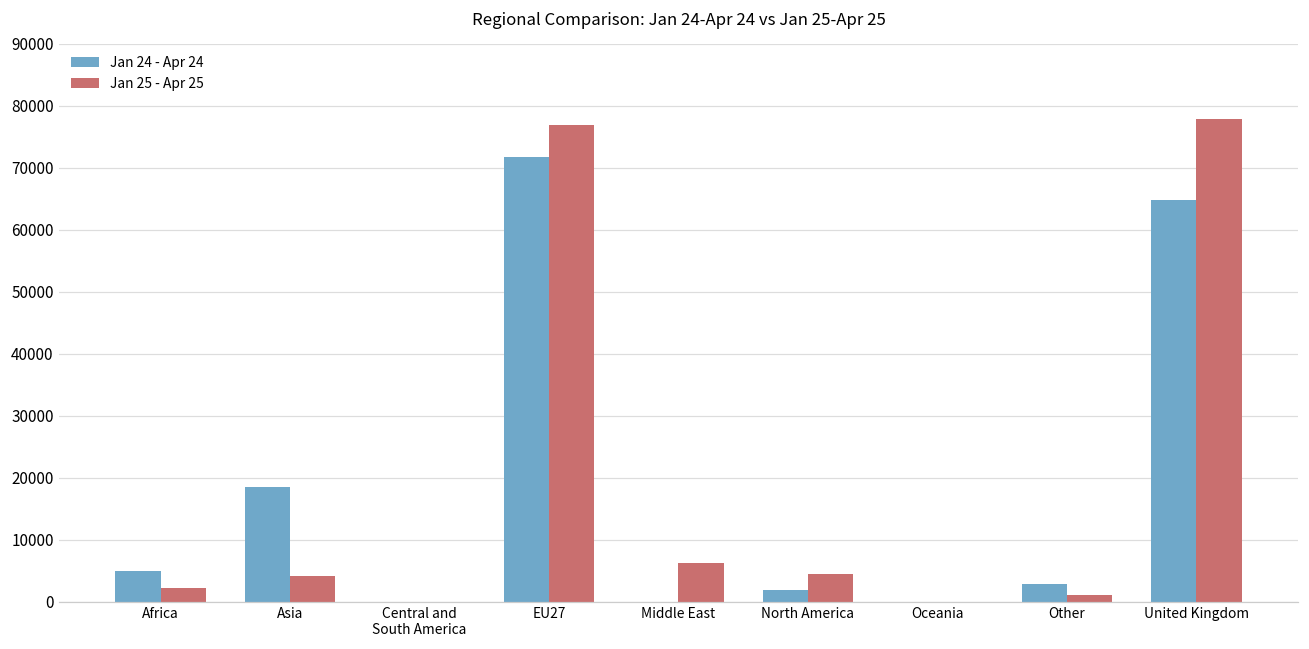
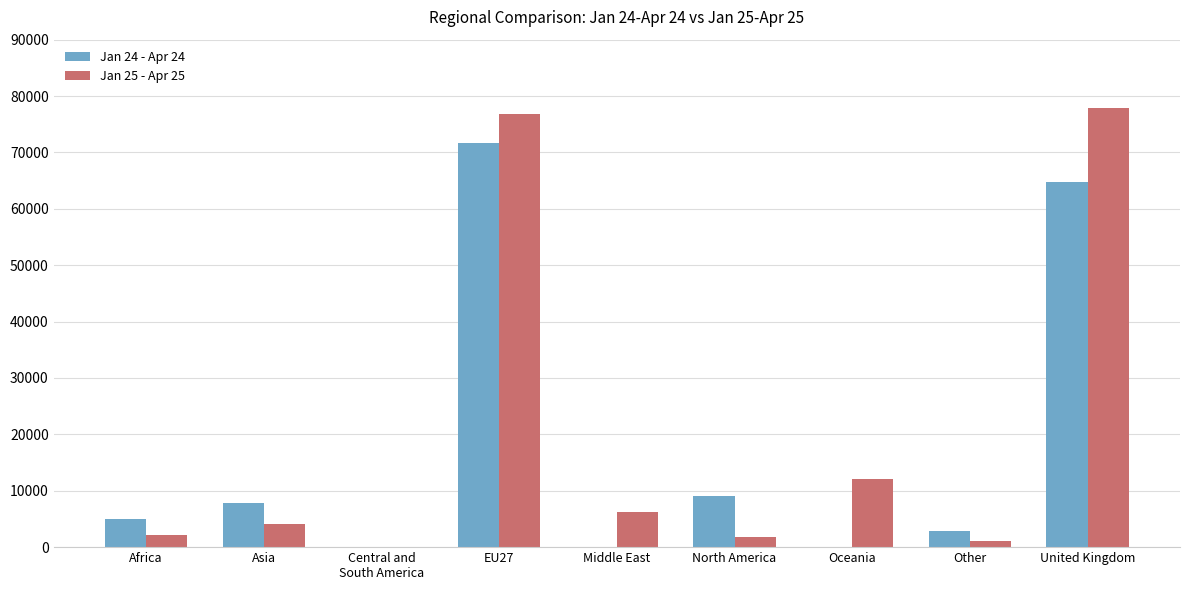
Jan 24 - Apr 24, Asia: 18000 -> 8000
Jan 24 - Apr 24, North America: 2000 -> 9000
Jan 25 - Apr 25, North America: 5000 -> 2000
Jan 25 - Apr 25, Oceania: 0 -> 12000
